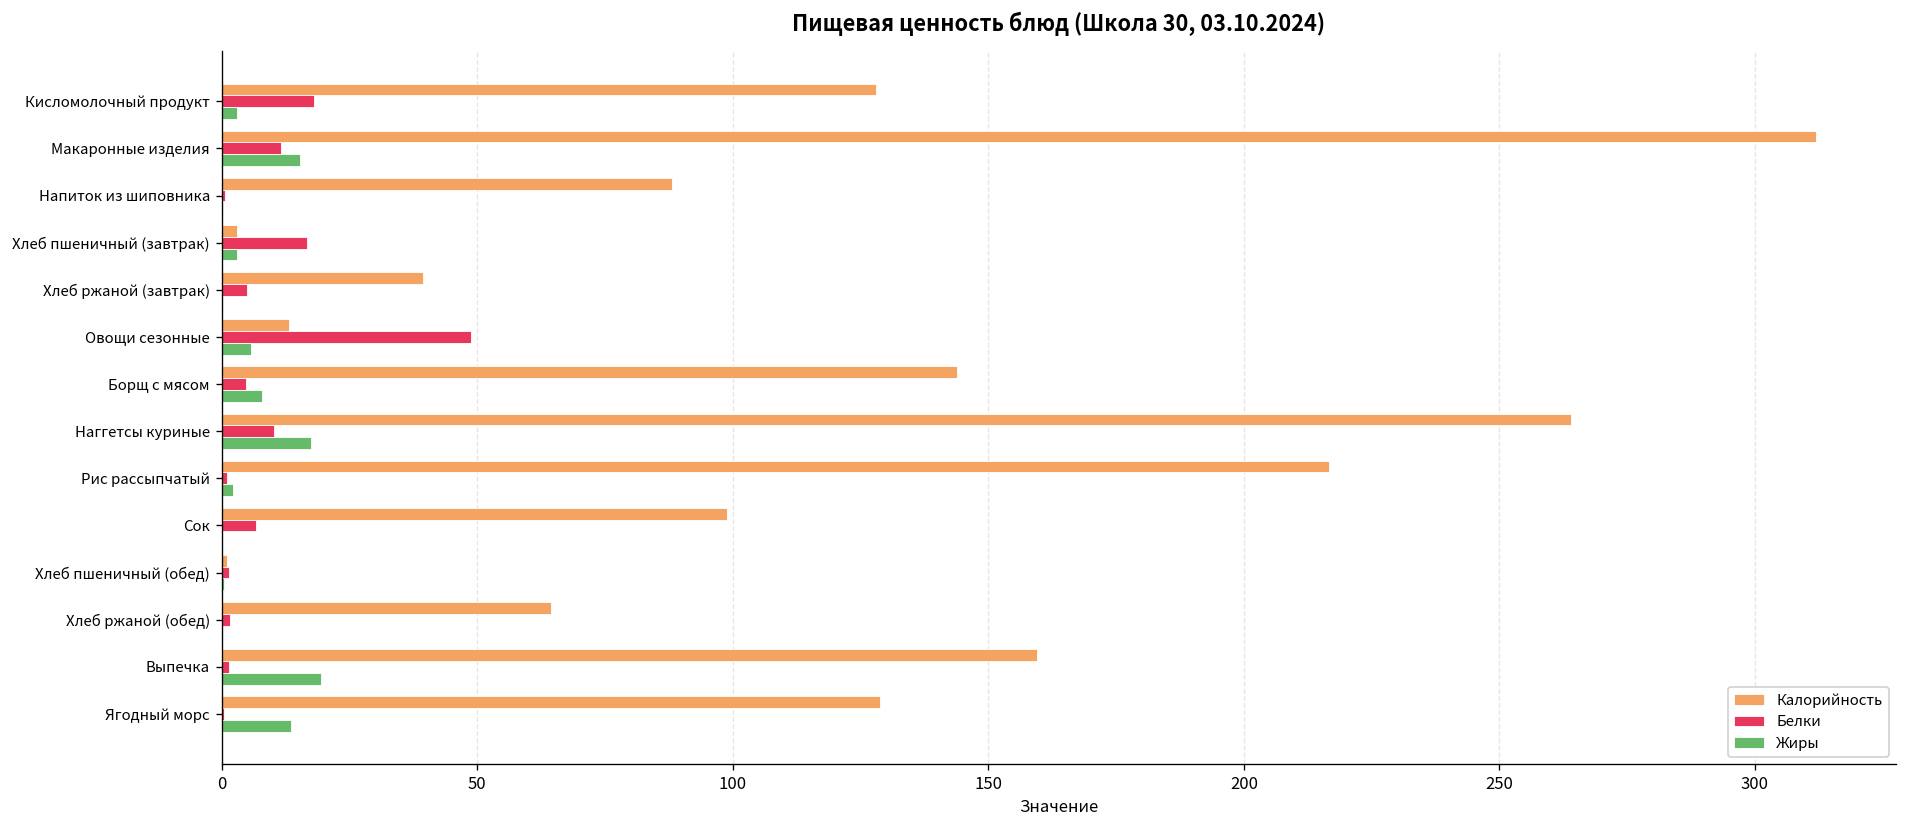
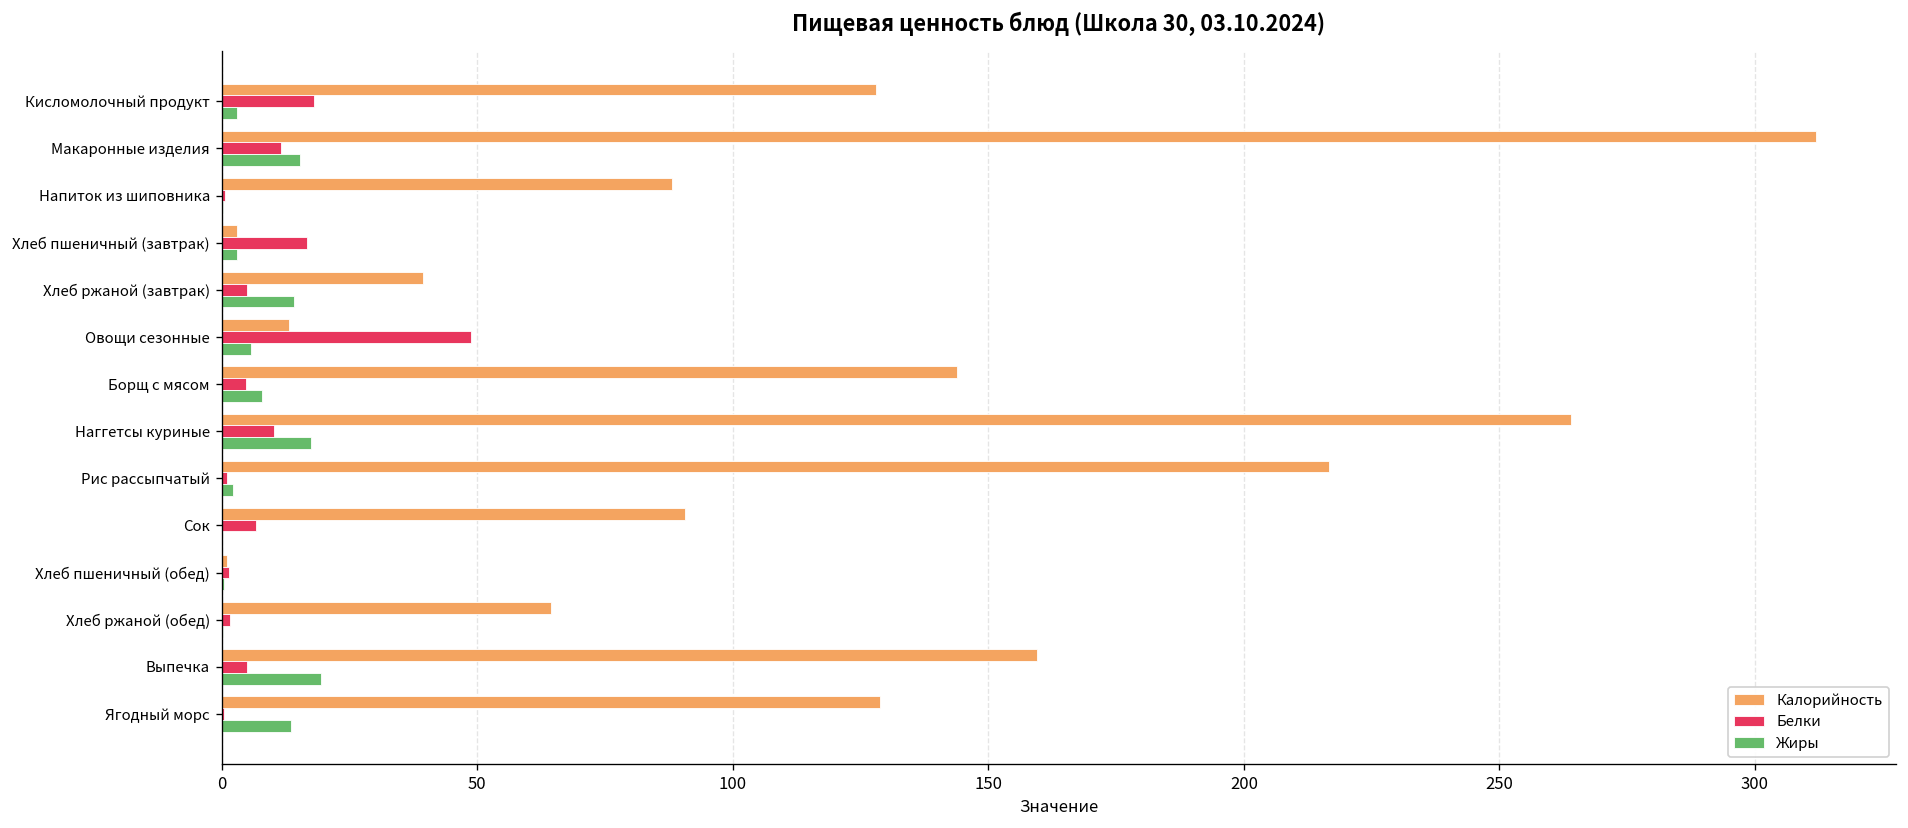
Жиры, Хлеб ржаной (завтрак): 0 -> 14
Калорийность, Сок: 99 -> 91
Белки, Выпечка: 2 -> 5
